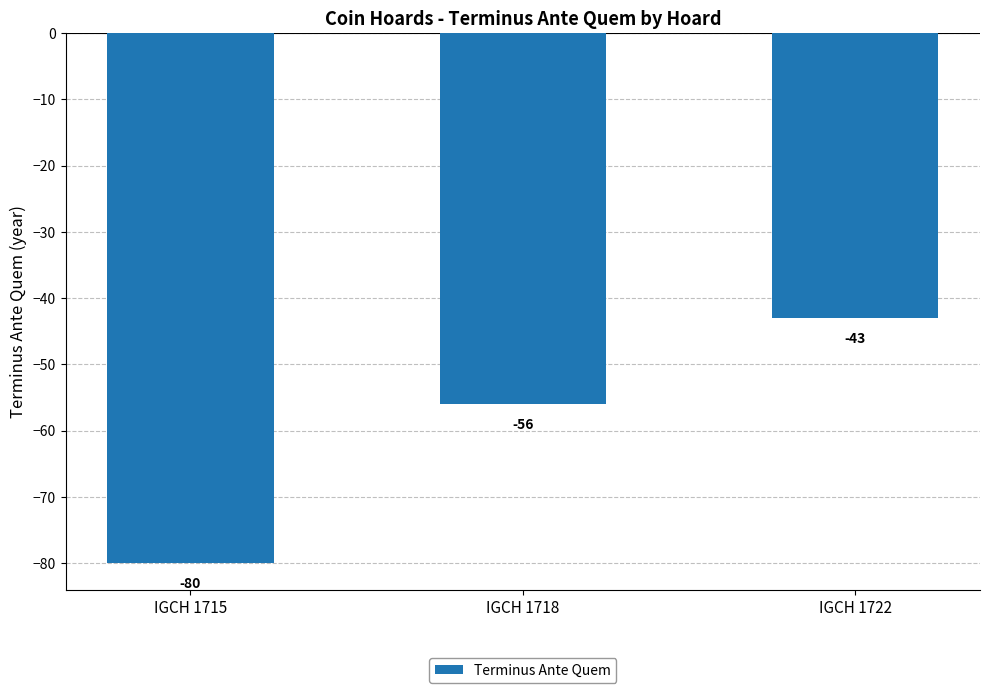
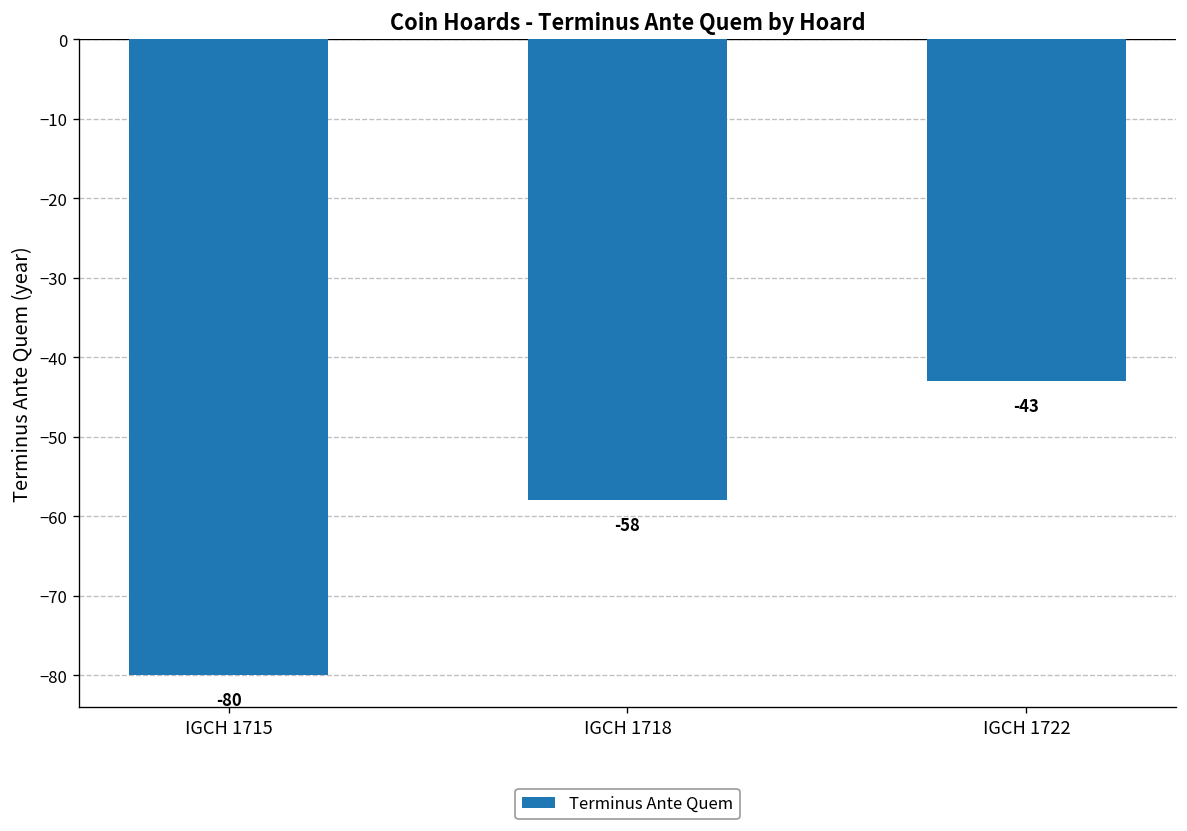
IGCH 1718: -56 -> -58
